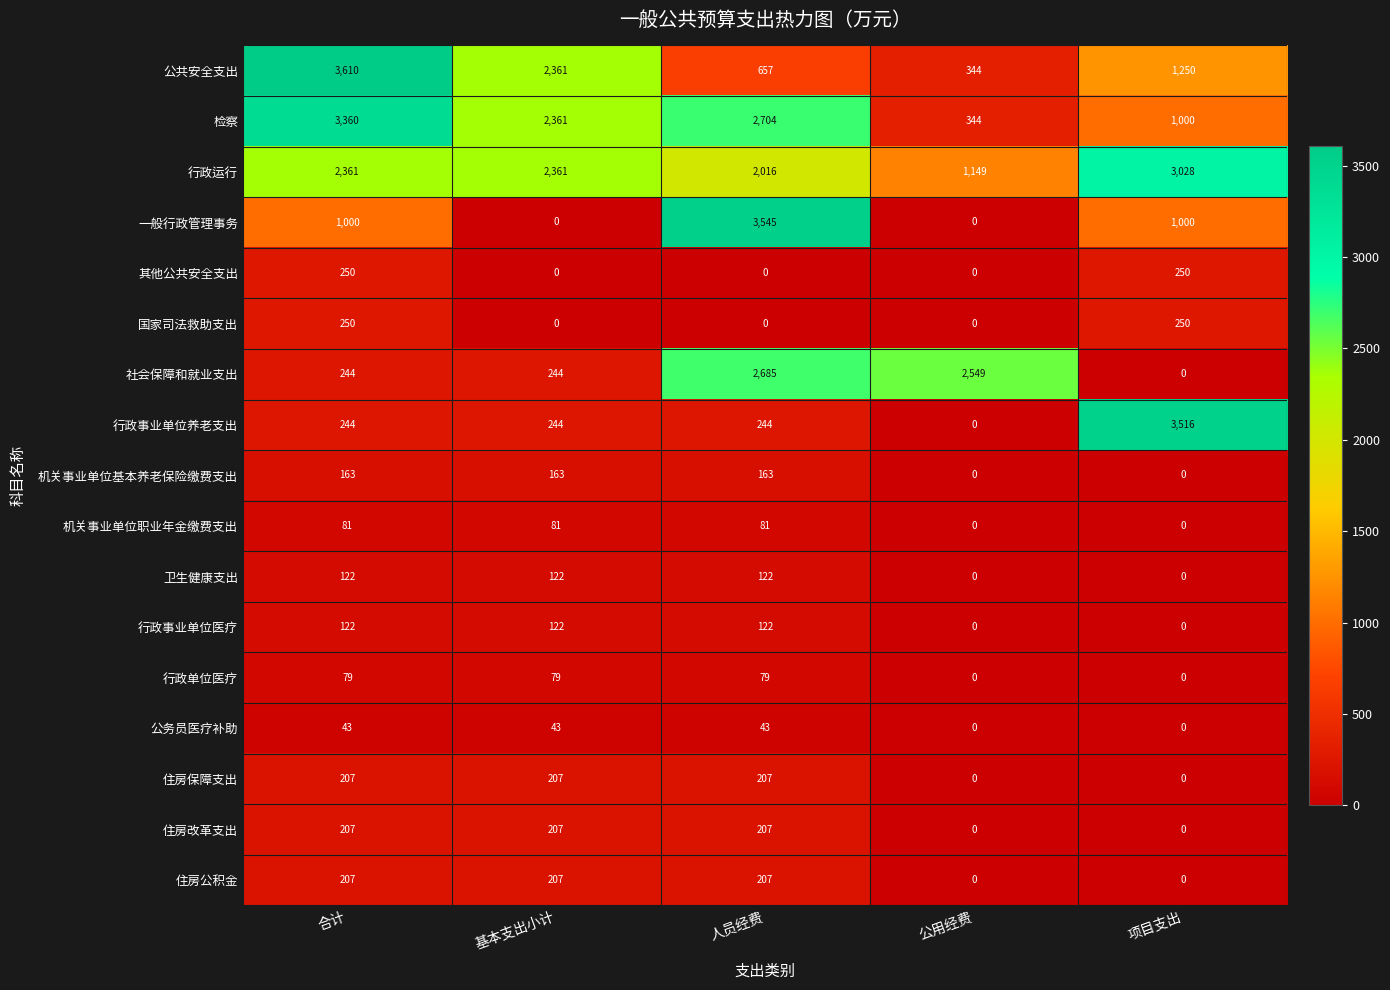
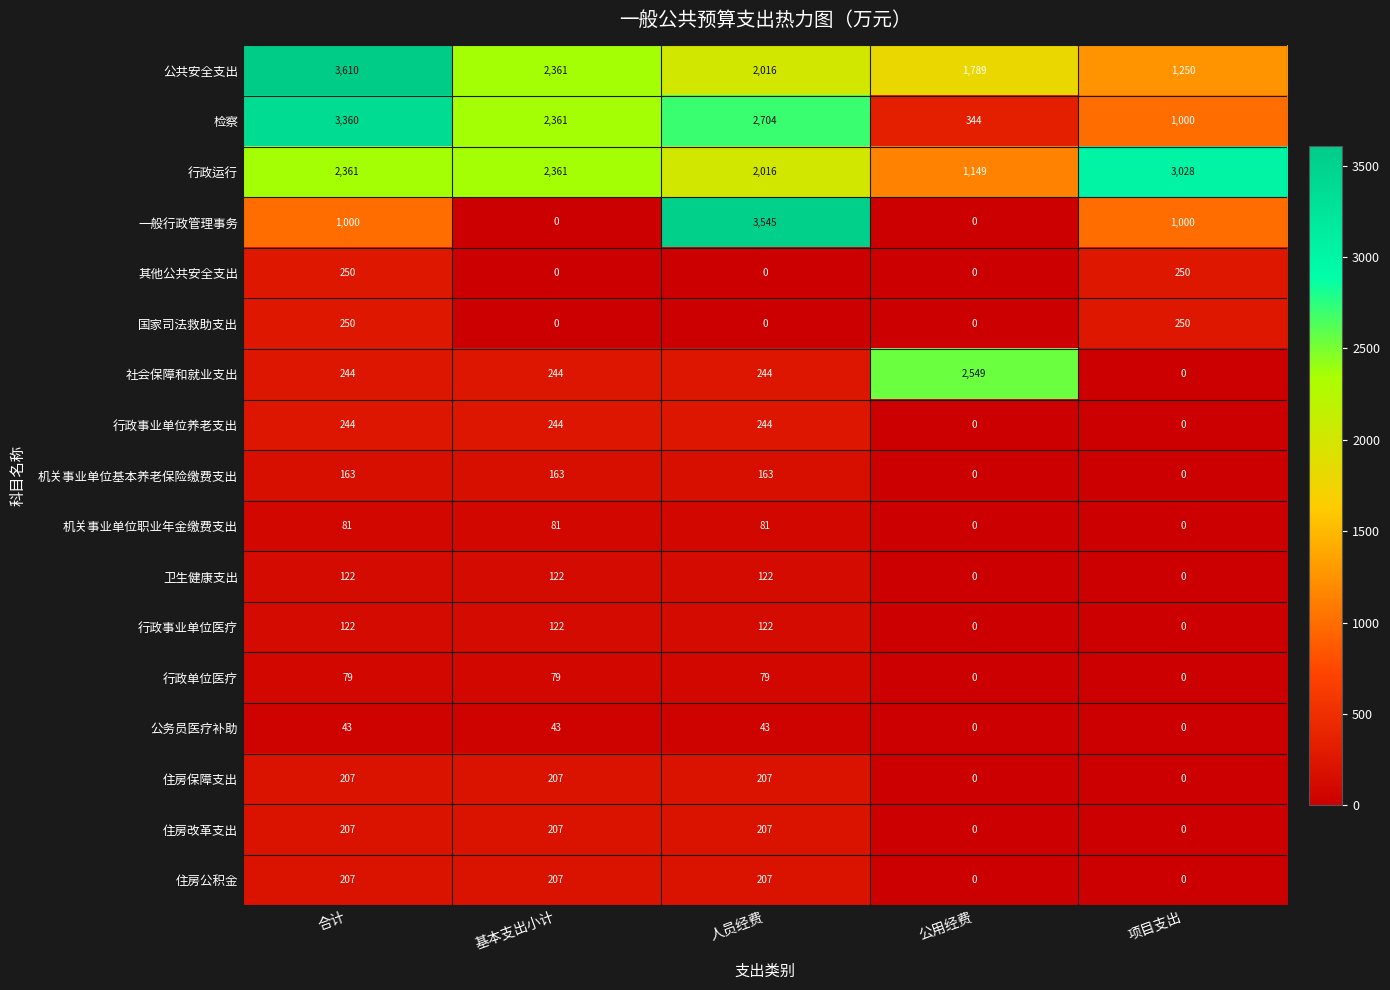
公共安全支出, 人员经费: 657 -> 2,016
公共安全支出, 公用经费: 344 -> 1,789
社会保障和就业支出, 人员经费: 2,685 -> 244
行政事业单位养老支出, 项目支出: 3,516 -> 0
